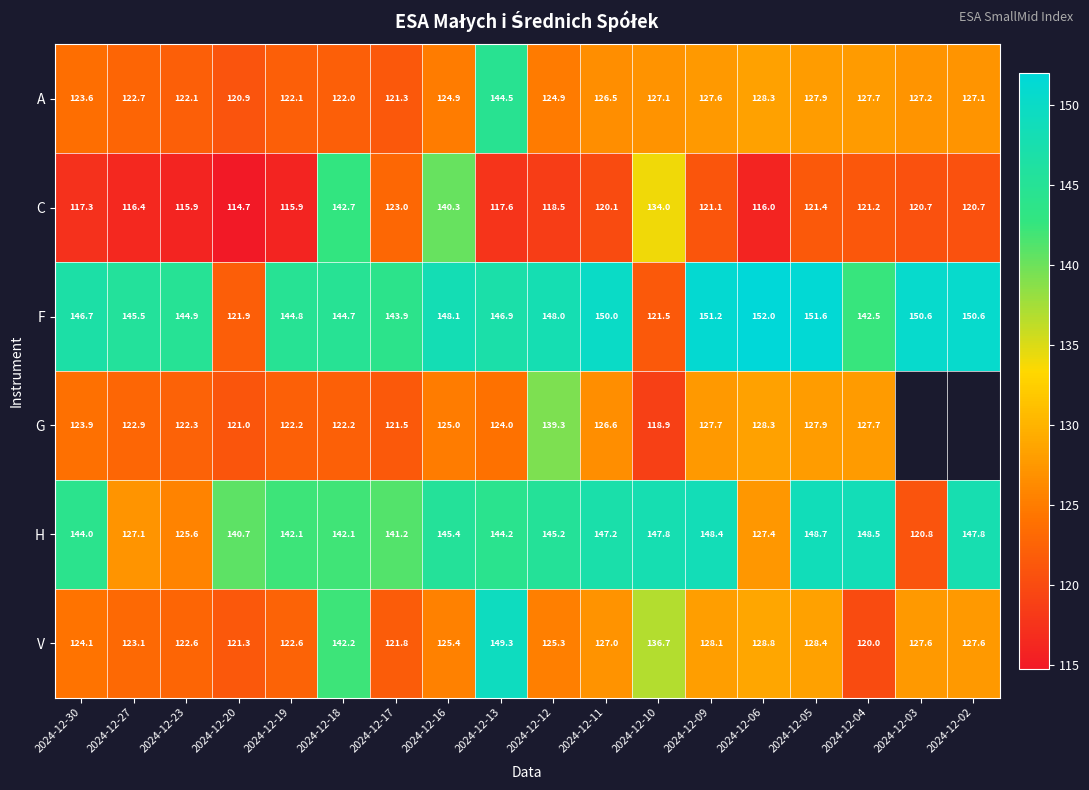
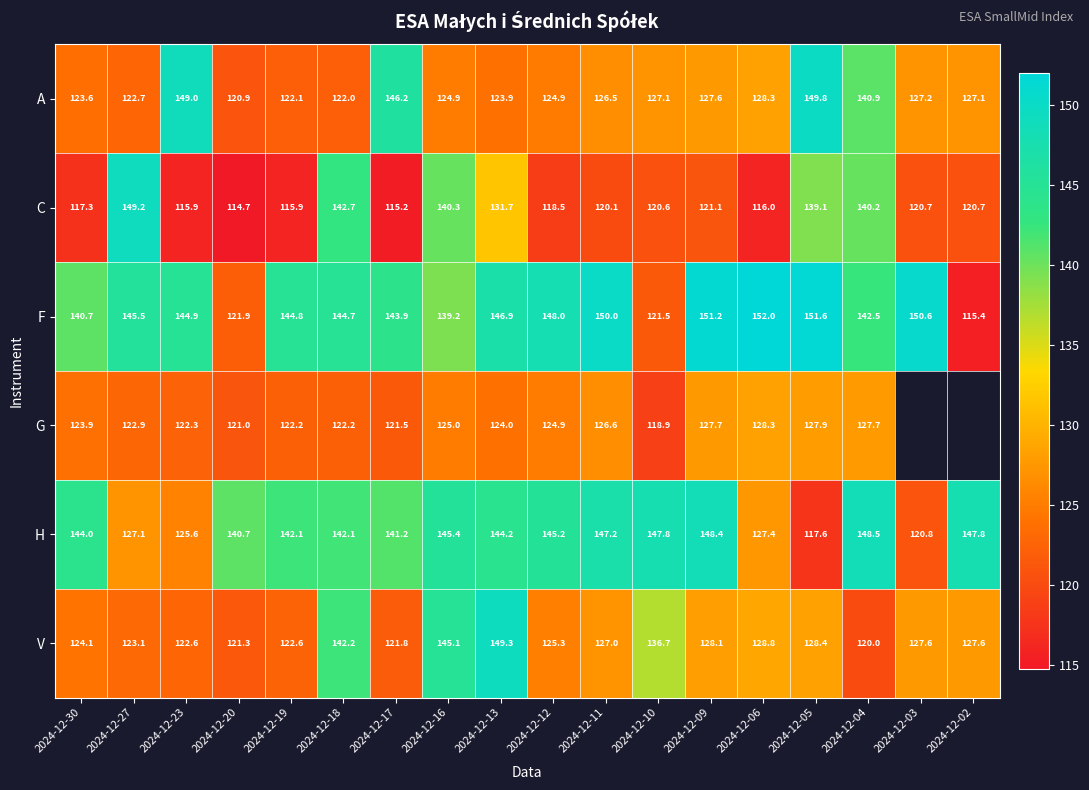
A, 2024-12-23: 122.1 -> 149.0
A, 2024-12-17: 121.3 -> 146.2
A, 2024-12-13: 144.5 -> 123.9
A, 2024-12-05: 127.9 -> 149.8
A, 2024-12-04: 127.7 -> 140.9
C, 2024-12-27: 116.4 -> 149.2
C, 2024-12-17: 123.0 -> 115.2
C, 2024-12-13: 117.6 -> 131.7
C, 2024-12-10: 134.0 -> 120.6
C, 2024-12-05: 121.4 -> 139.1
C, 2024-12-04: 121.2 -> 140.2
F, 2024-12-30: 146.7 -> 140.7
F, 2024-12-16: 148.1 -> 139.2
F, 2024-12-02: 150.6 -> 115.4
G, 2024-12-12: 139.3 -> 124.9
H, 2024-12-05: 148.7 -> 117.6
V, 2024-12-16: 125.4 -> 145.1
